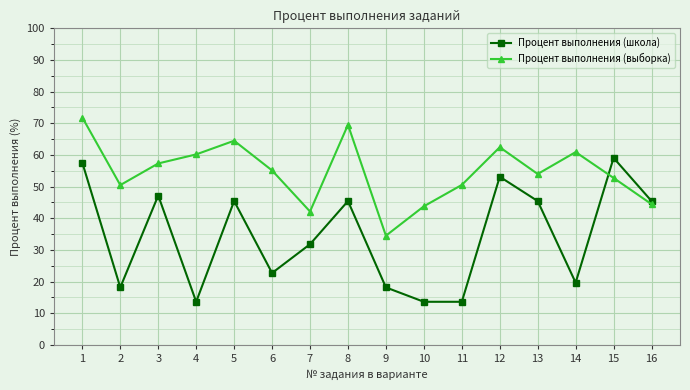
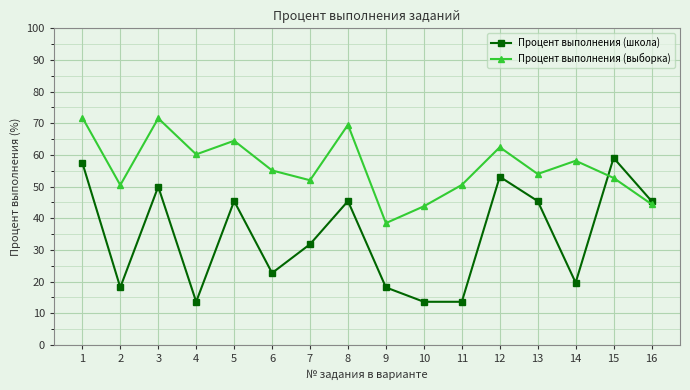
Процент выполнения (школа), 3: 47 -> 50
Процент выполнения (выборка), 3: 57 -> 72
Процент выполнения (выборка), 7: 42 -> 52
Процент выполнения (выборка), 9: 35 -> 38
Процент выполнения (выборка), 14: 61 -> 58
